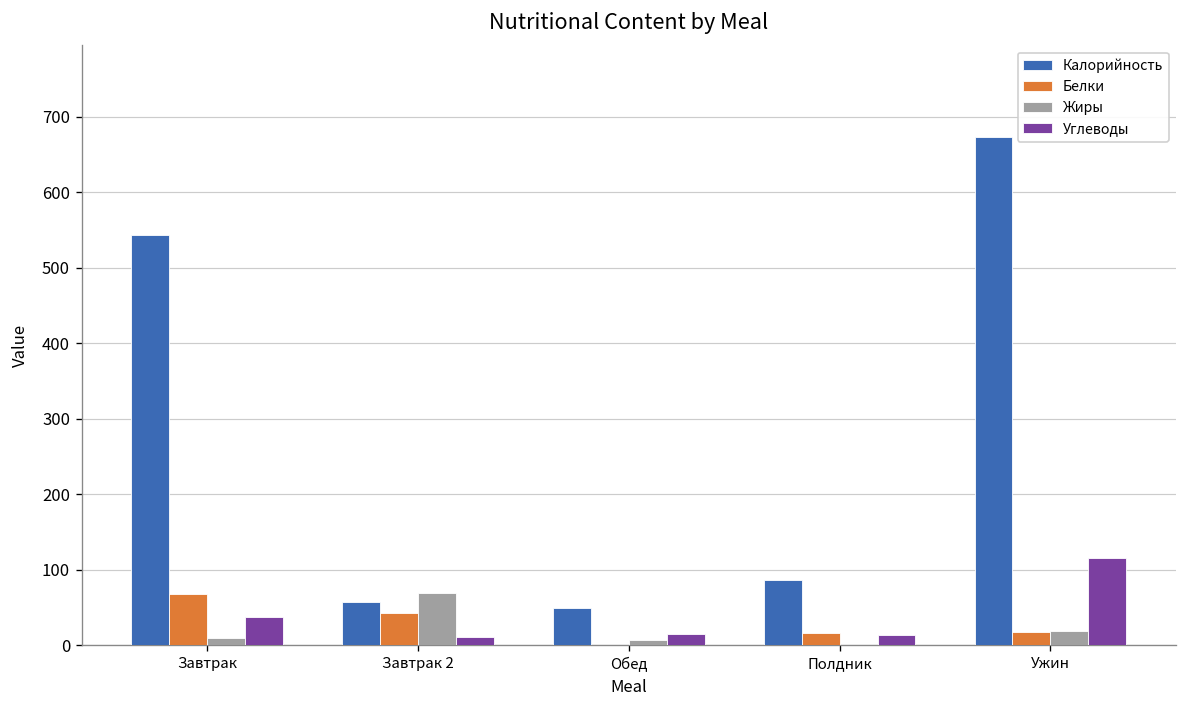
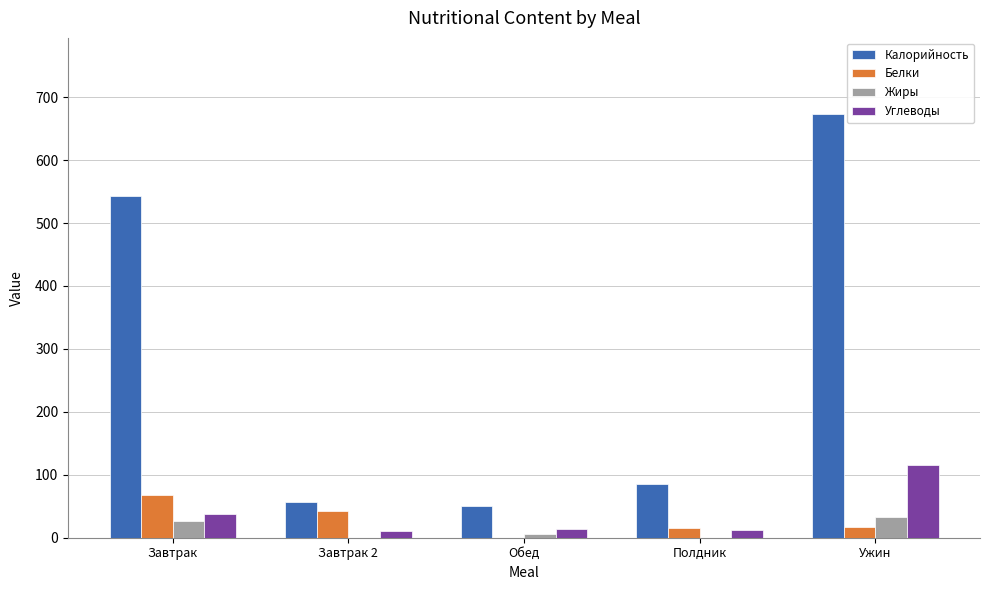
Жиры, Завтрак: 10 -> 30
Жиры, Завтрак 2: 70 -> 0
Жиры, Ужин: 20 -> 30
